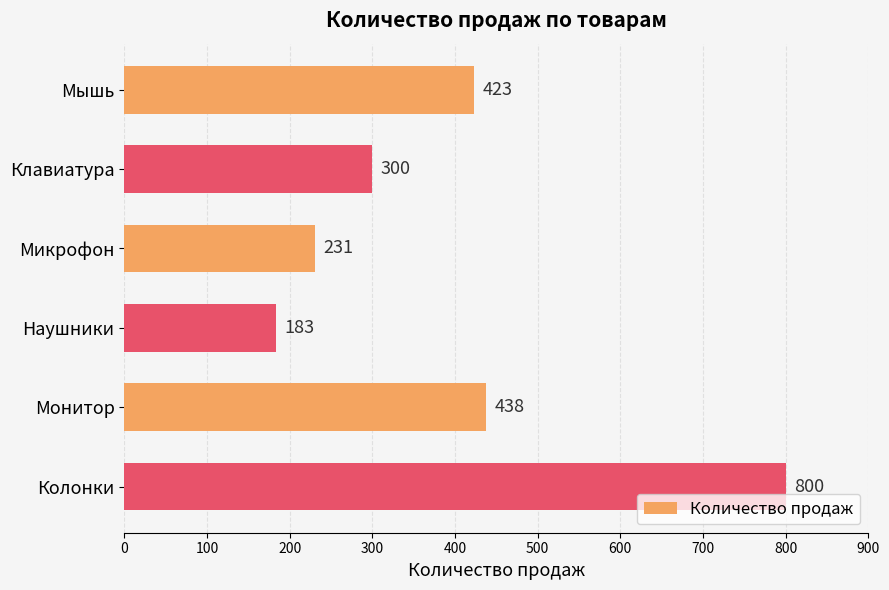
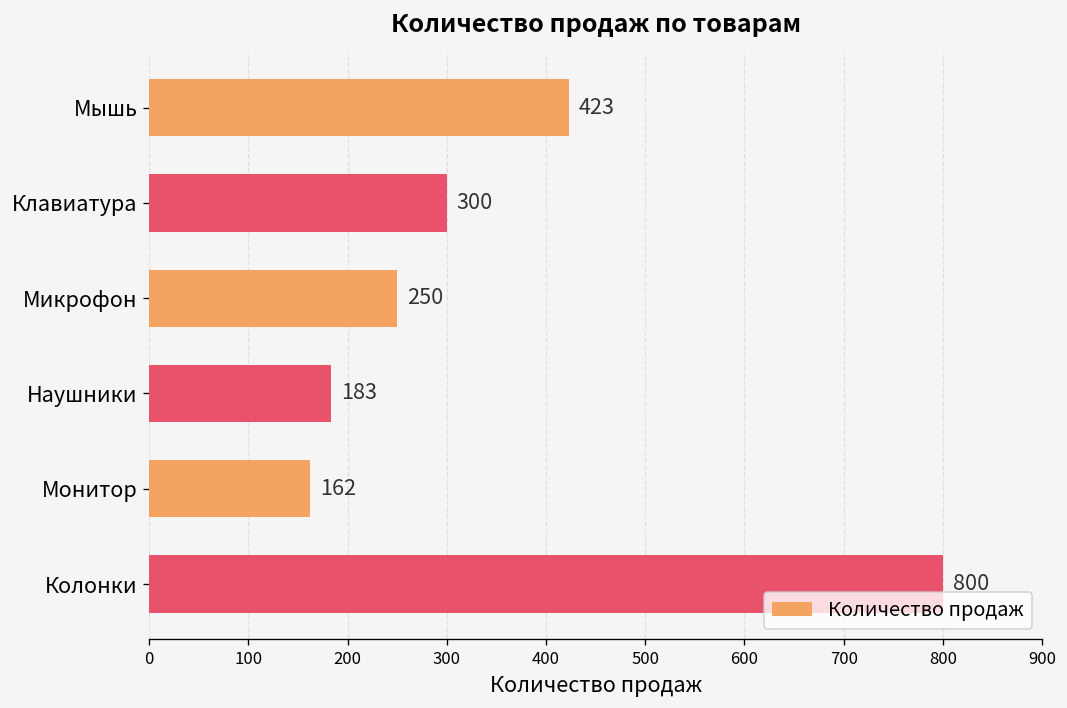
Микрофон: 231 -> 250
Монитор: 438 -> 162
